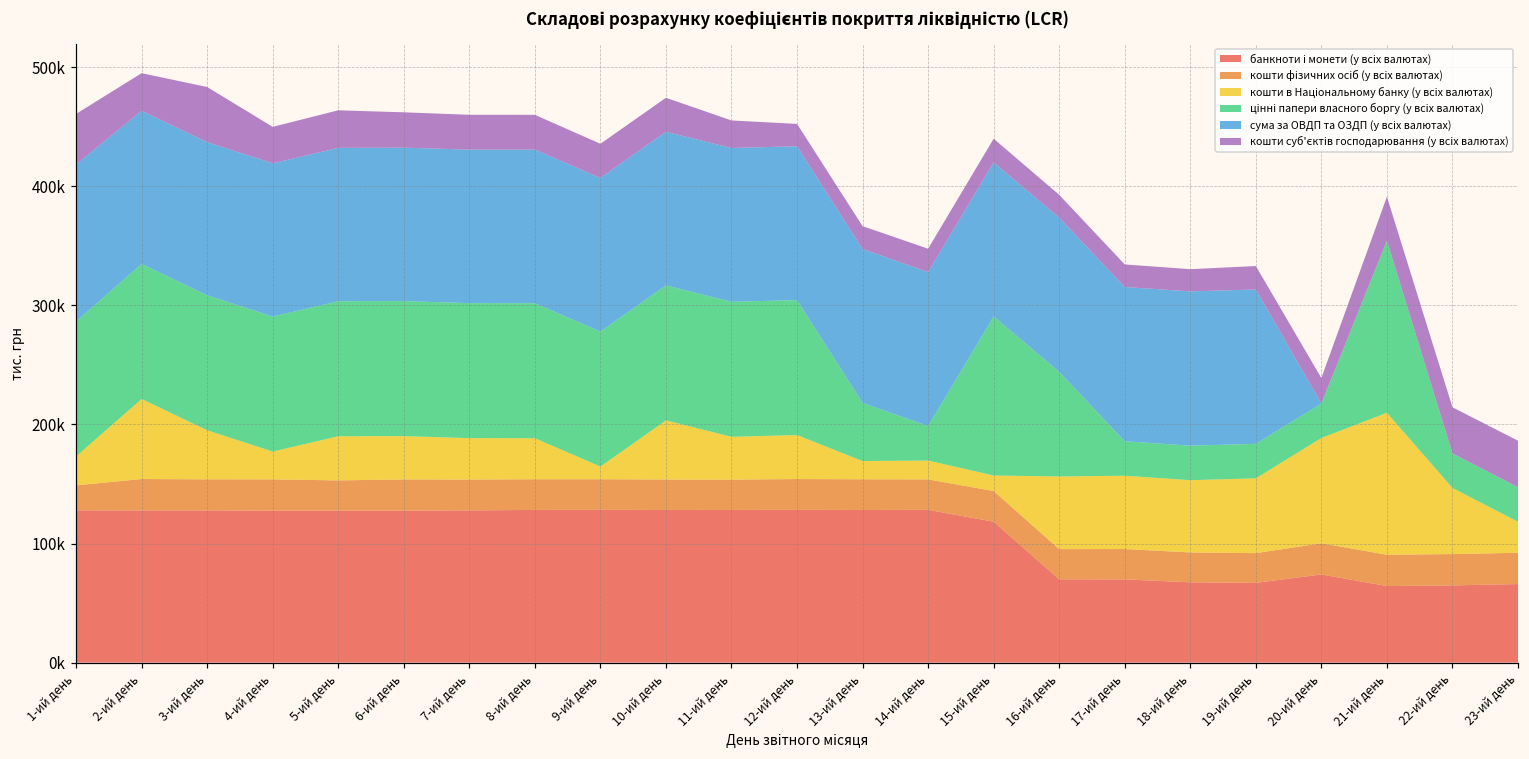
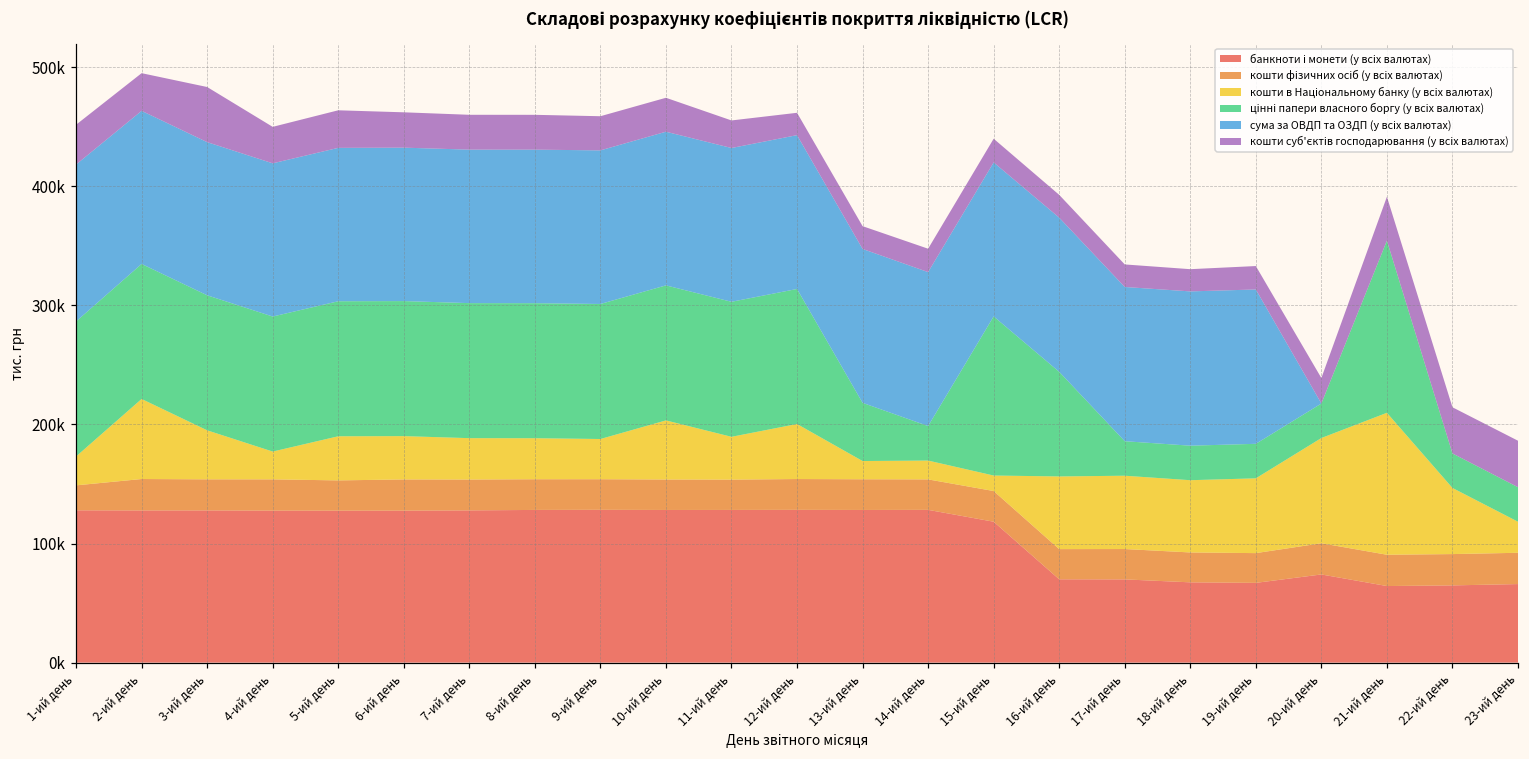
кошти суб'єктів господарювання (у всіх валютах), 1-ий день: 43000 -> 33000
кошти в Національному банку (у всіх валютах), 9-ий день: 11000 -> 34000
кошти в Національному банку (у всіх валютах), 12-ий день: 37000 -> 46000
